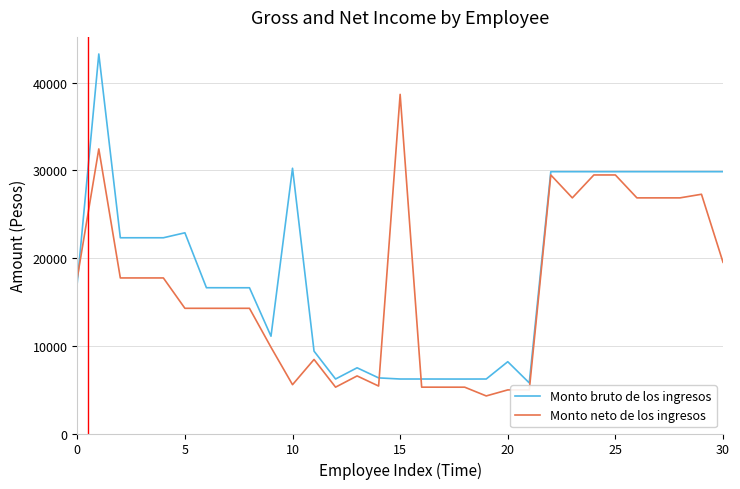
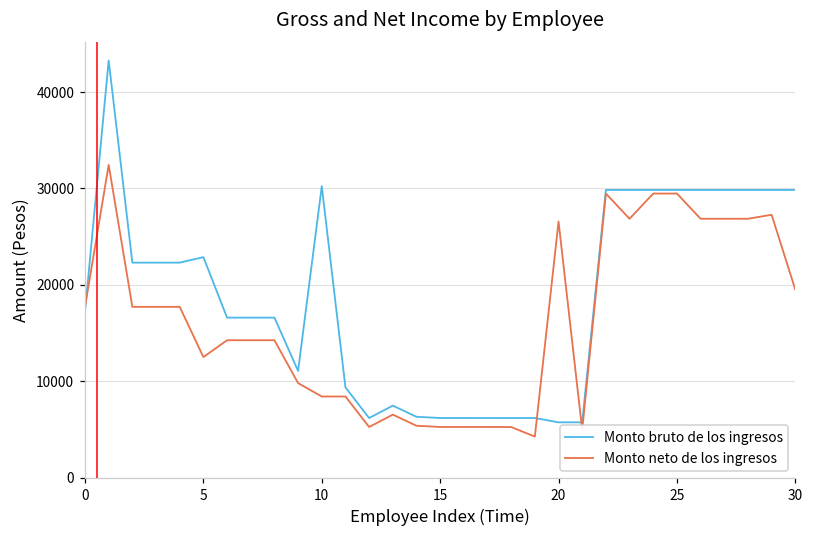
Monto neto de los ingresos, 5: 14000 -> 13000
Monto neto de los ingresos, 10: 6000 -> 8000
Monto neto de los ingresos, 15: 39000 -> 5000
Monto bruto de los ingresos, 20: 8000 -> 6000
Monto neto de los ingresos, 20: 5000 -> 27000
